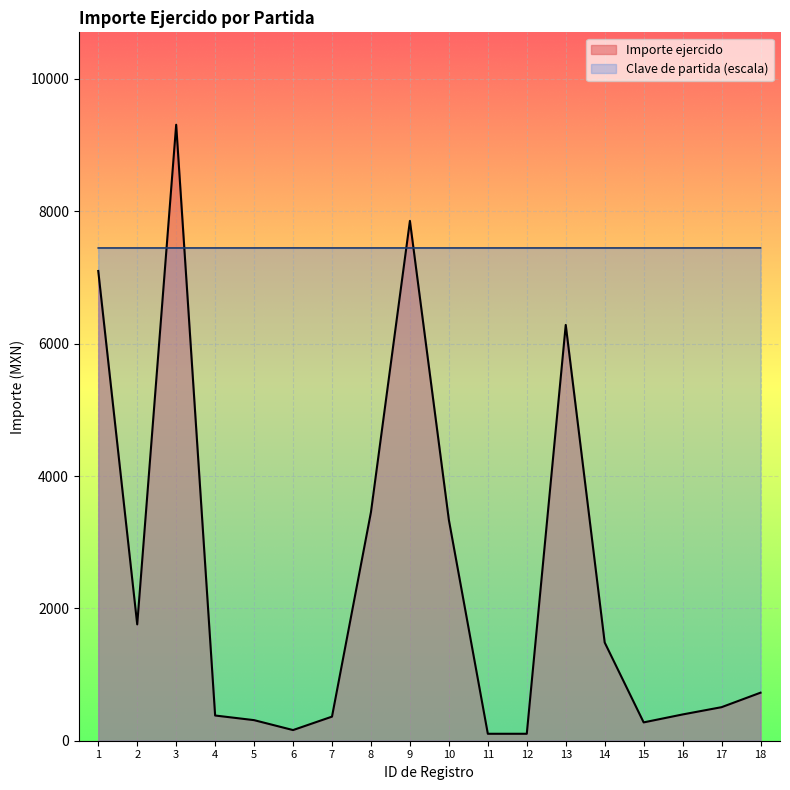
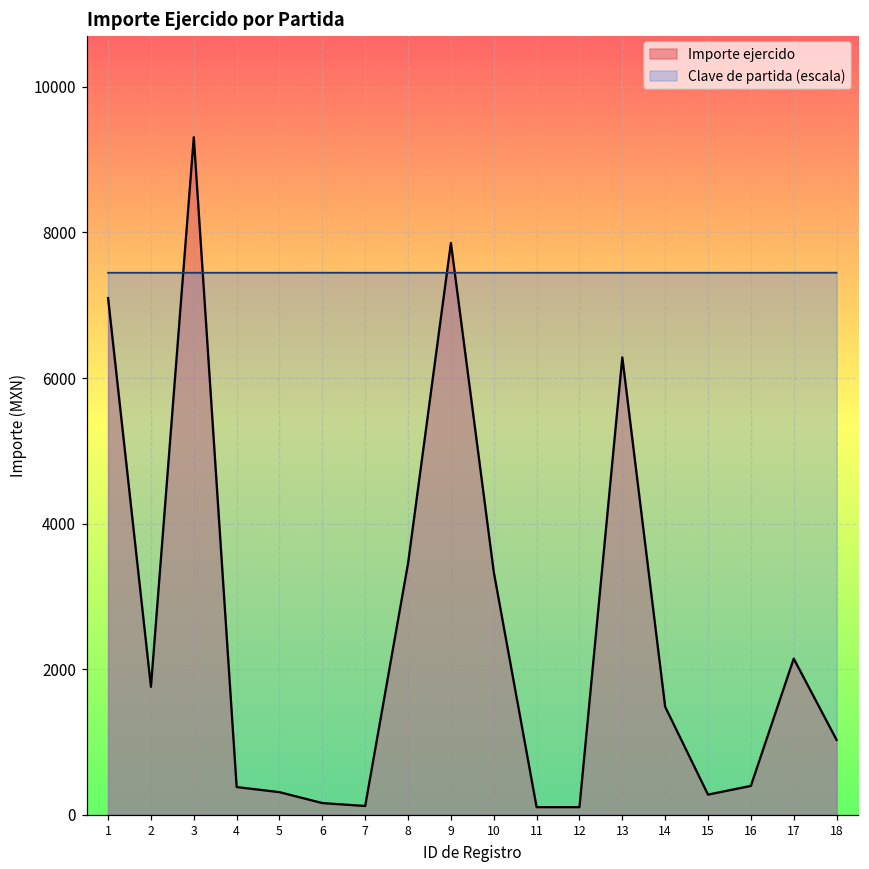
Importe ejercido, 7: 400 -> 100
Importe ejercido, 17: 500 -> 2100
Importe ejercido, 18: 700 -> 1000
